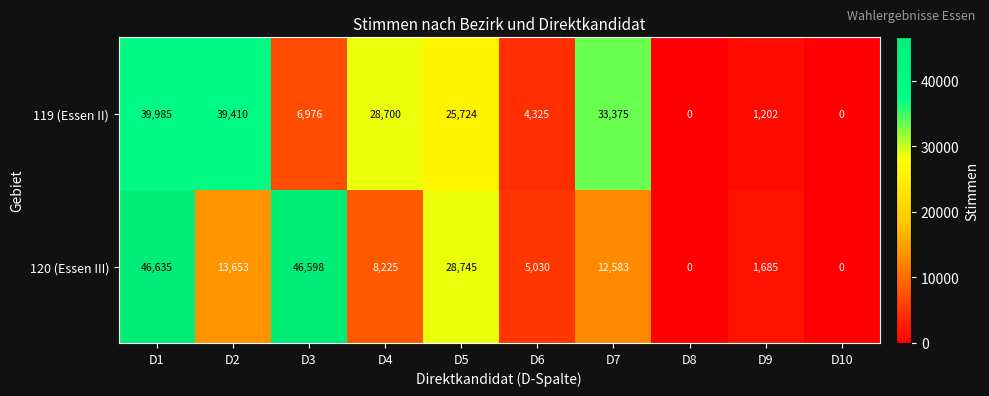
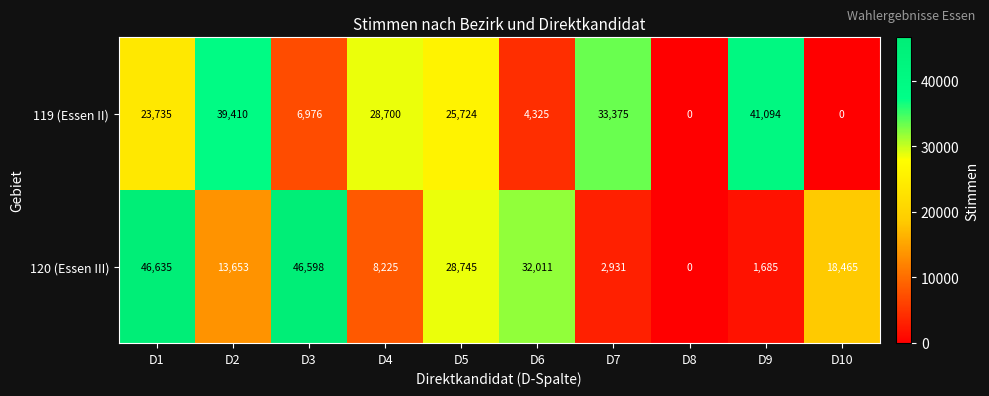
119 (Essen II), D1: 39,985 -> 23,735
119 (Essen II), D9: 1,202 -> 41,094
120 (Essen III), D6: 5,030 -> 32,011
120 (Essen III), D7: 12,583 -> 2,931
120 (Essen III), D10: 0 -> 18,465
